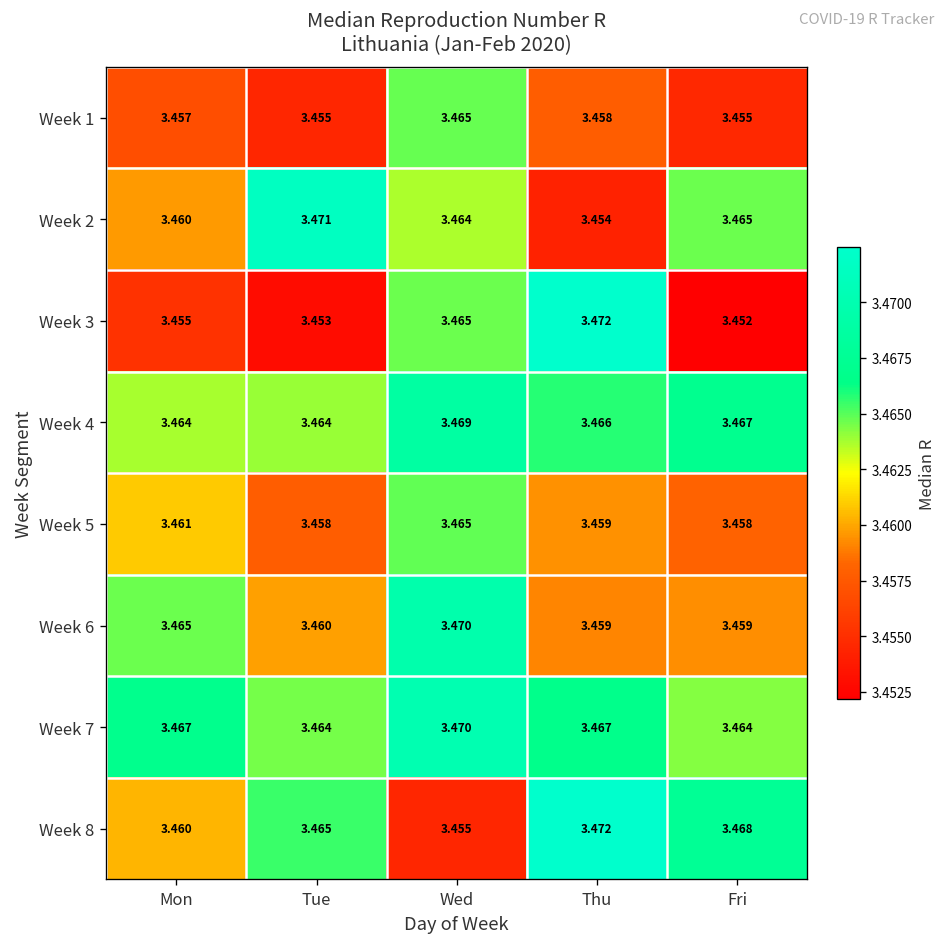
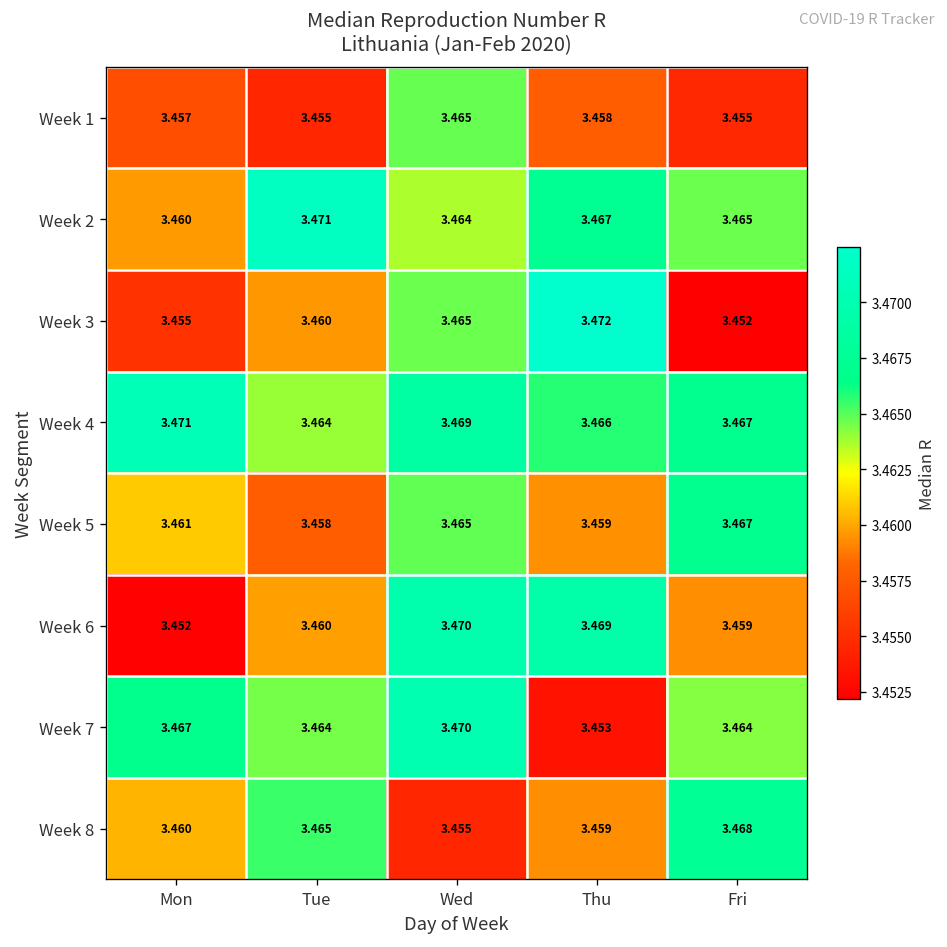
Week 2, Thu: 3.454 -> 3.467
Week 3, Tue: 3.453 -> 3.460
Week 4, Mon: 3.464 -> 3.471
Week 5, Fri: 3.458 -> 3.467
Week 6, Mon: 3.465 -> 3.452
Week 6, Thu: 3.459 -> 3.469
Week 7, Thu: 3.467 -> 3.453
Week 8, Thu: 3.472 -> 3.459
